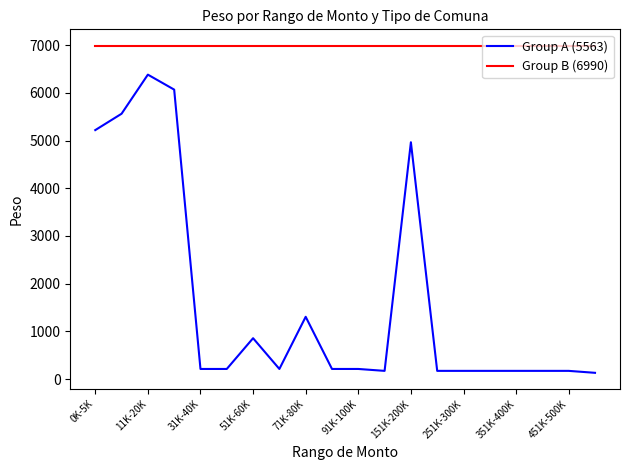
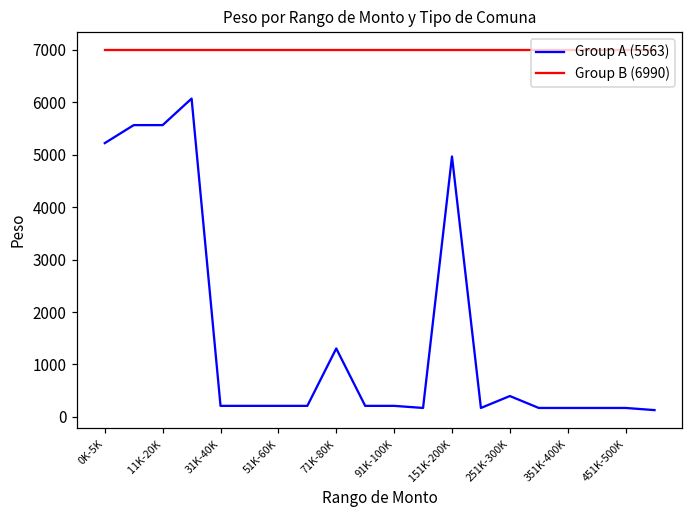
Group A (5563), 11K-20K: 6400 -> 5600
Group A (5563), 51K-60K: 900 -> 200
Group A (5563), 251K-300K: 200 -> 400
